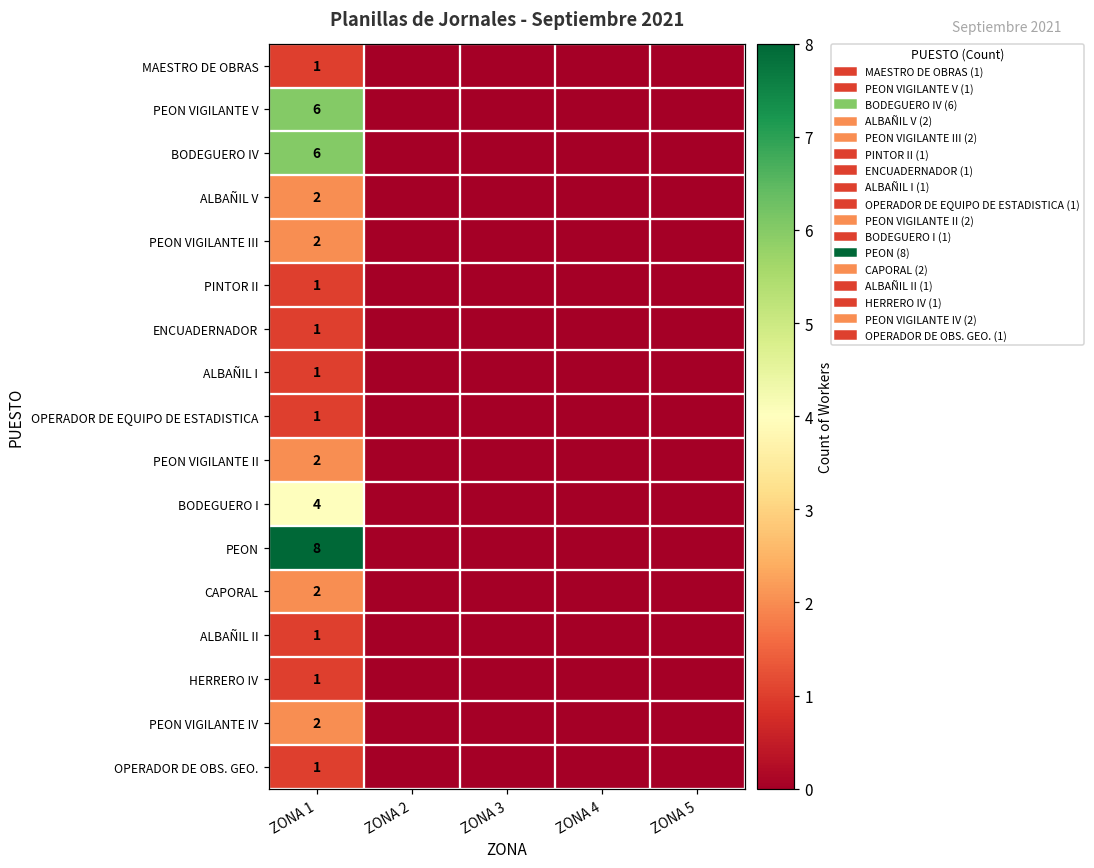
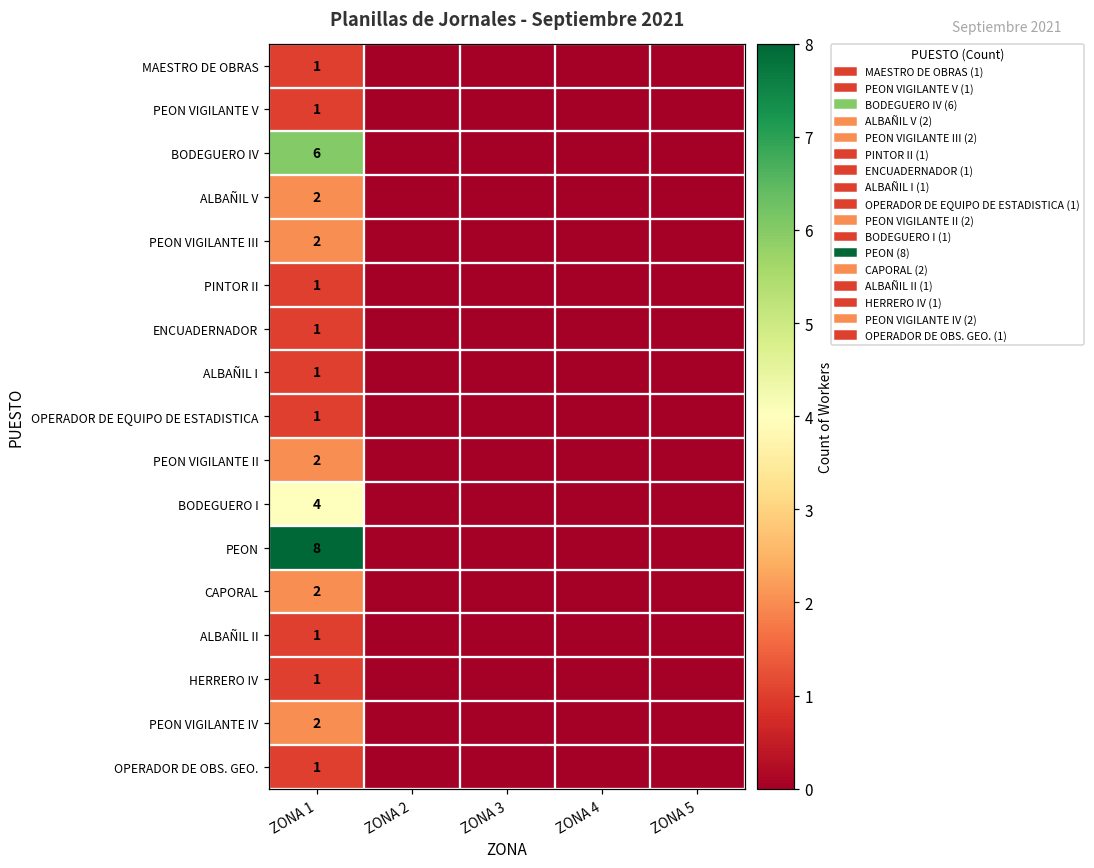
PEON VIGILANTE V, ZONA 1: 6 -> 1
